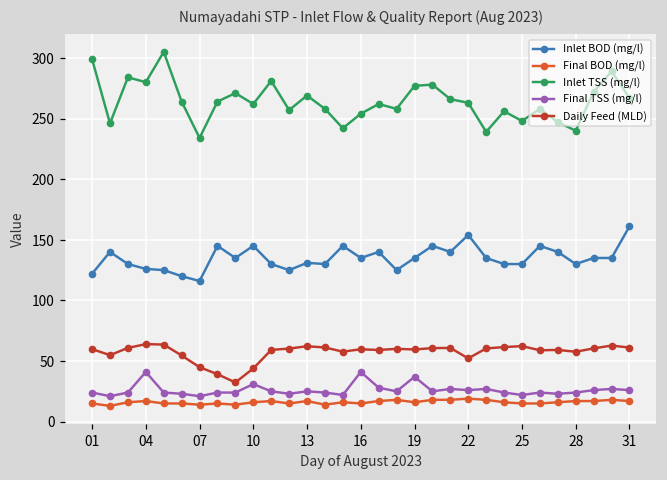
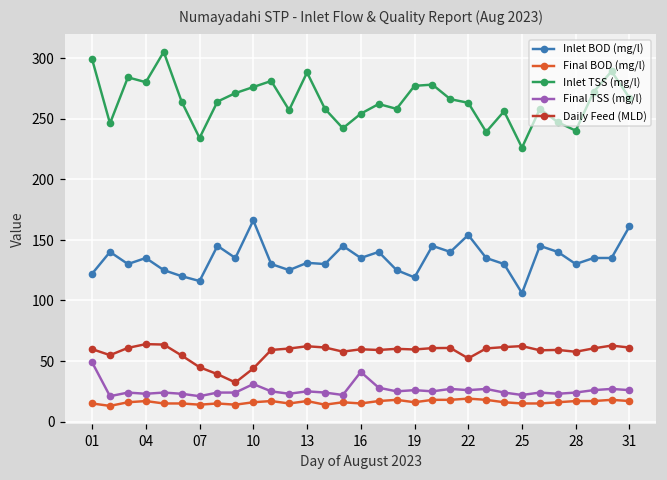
Final TSS (mg/l), 01: 24 -> 49
Inlet BOD (mg/l), 04: 126 -> 135
Final TSS (mg/l), 04: 41 -> 23
Inlet BOD (mg/l), 10: 145 -> 166
Inlet TSS (mg/l), 10: 262 -> 276
Inlet TSS (mg/l), 13: 269 -> 288
Inlet BOD (mg/l), 19: 135 -> 119
Final TSS (mg/l), 19: 37 -> 26
Inlet BOD (mg/l), 25: 130 -> 106
Inlet TSS (mg/l), 25: 248 -> 226
